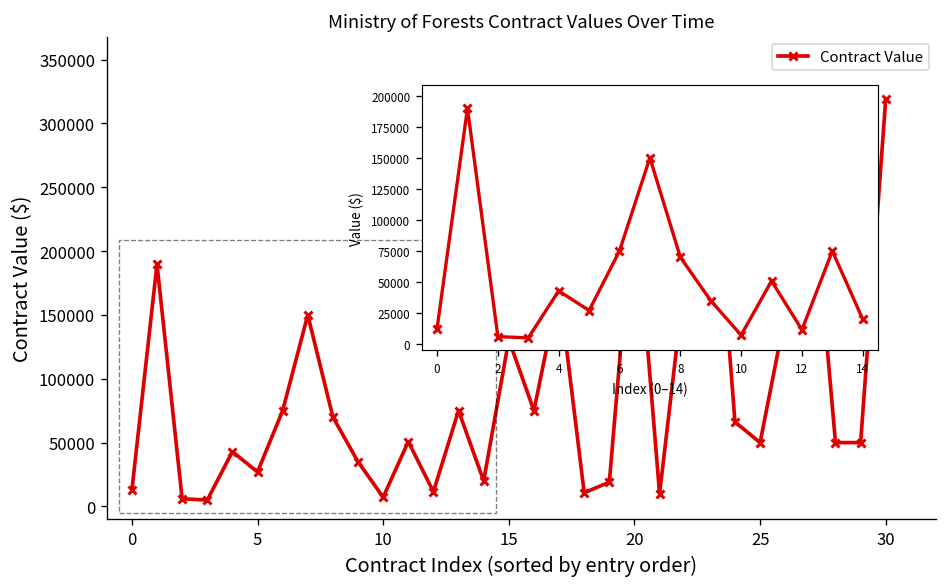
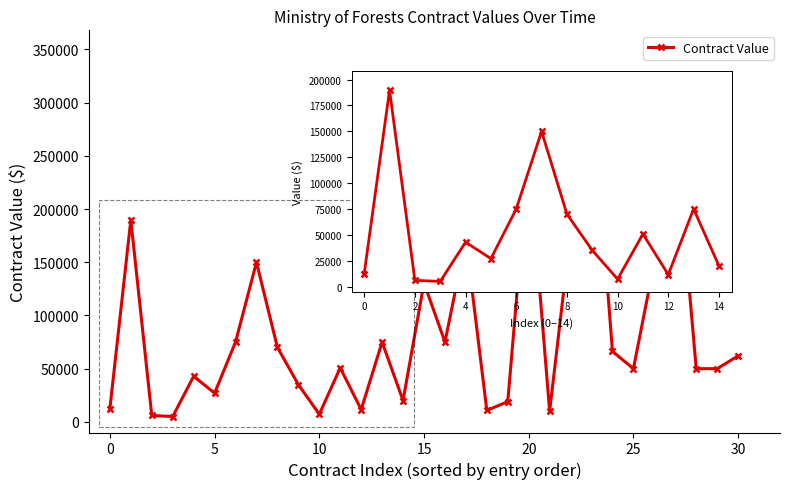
30: 319000 -> 62000
